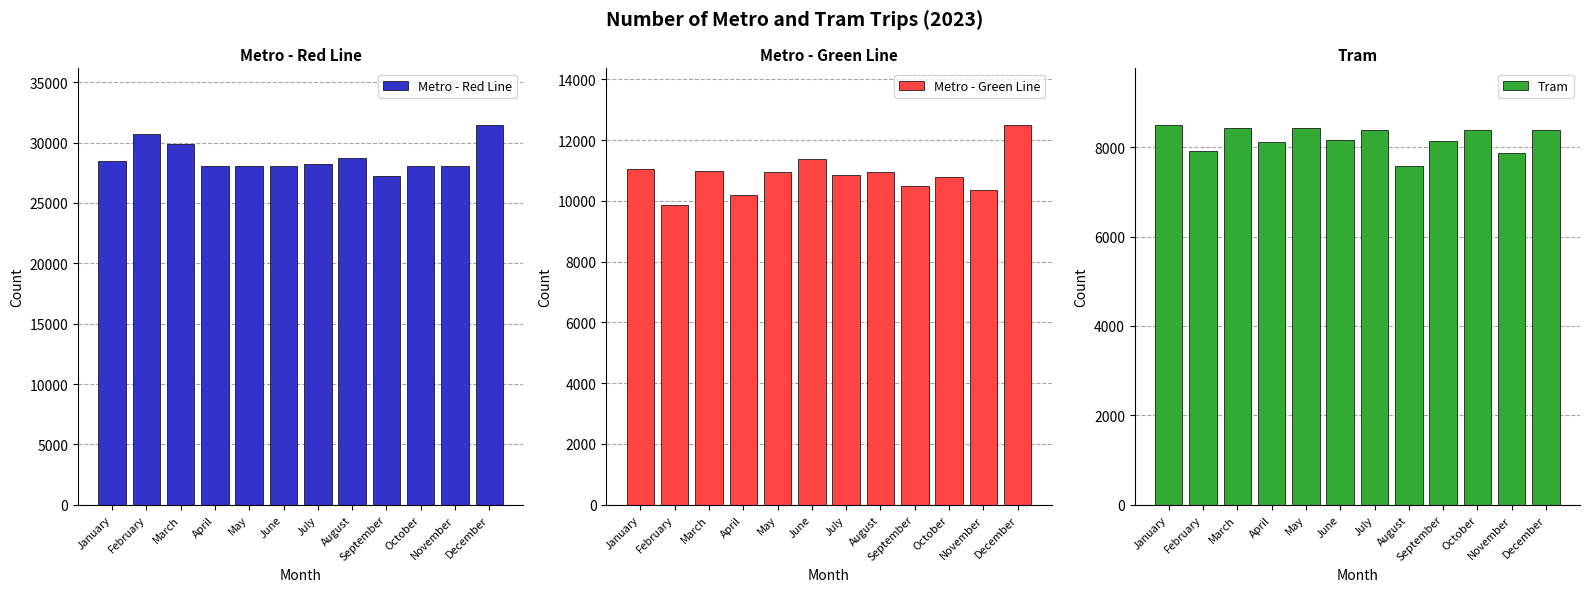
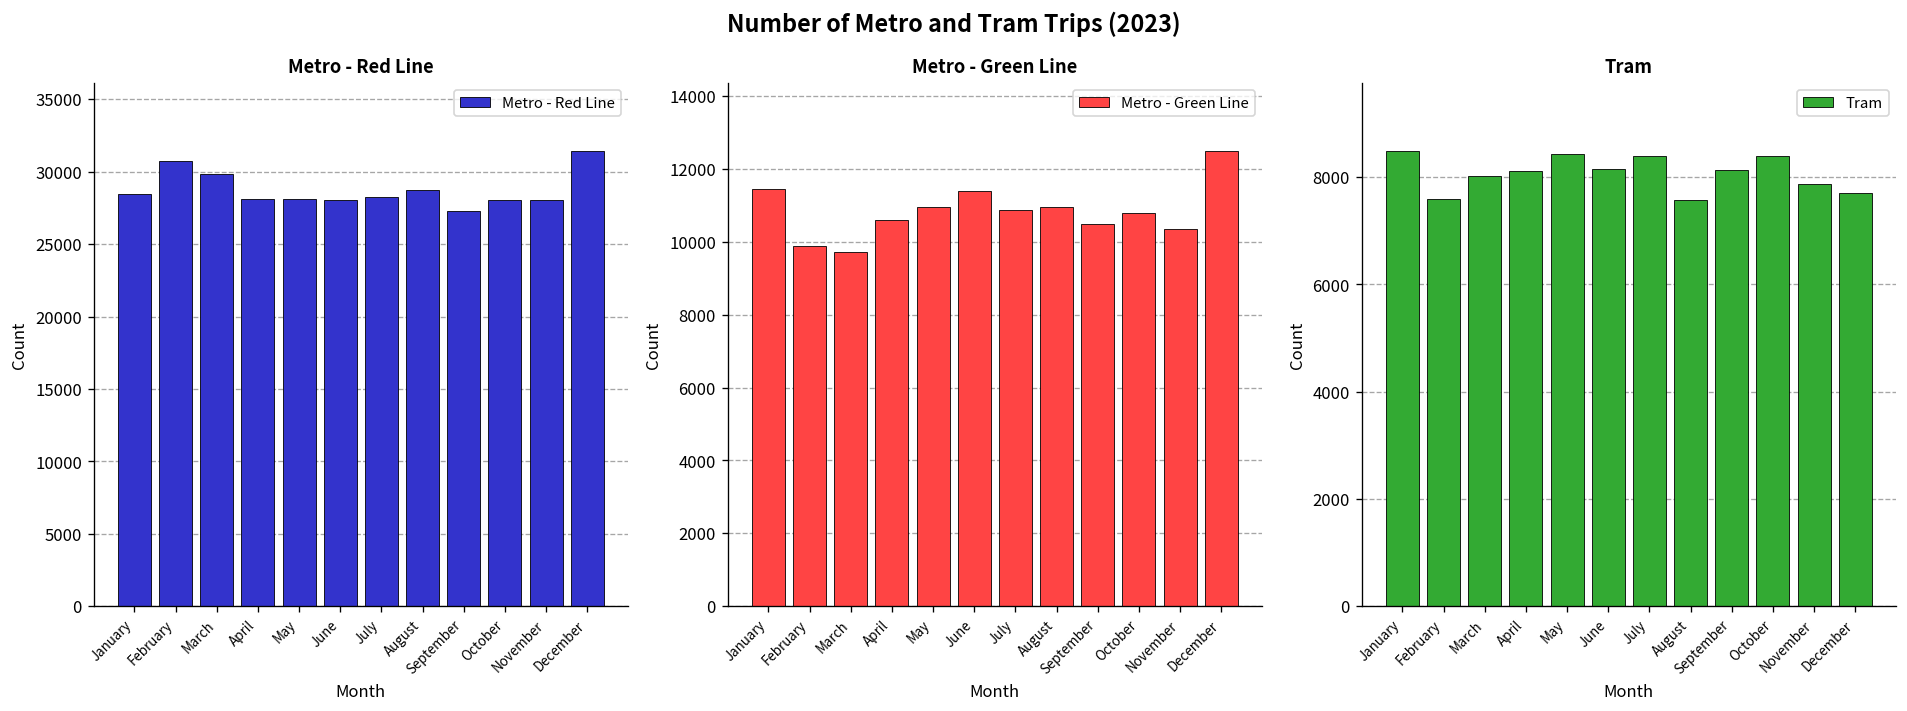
Metro - Green Line, January: 11100 -> 11400
Metro - Green Line, March: 11000 -> 9700
Metro - Green Line, April: 10200 -> 10600
Tram, February: 7900 -> 7600
Tram, March: 8400 -> 8000
Tram, December: 8400 -> 7700
